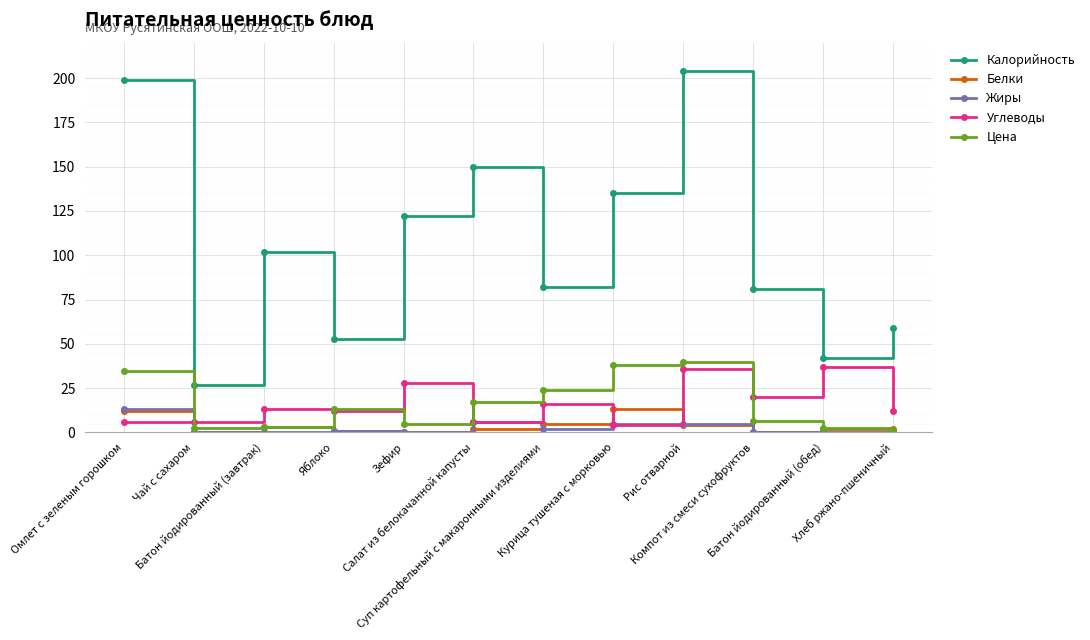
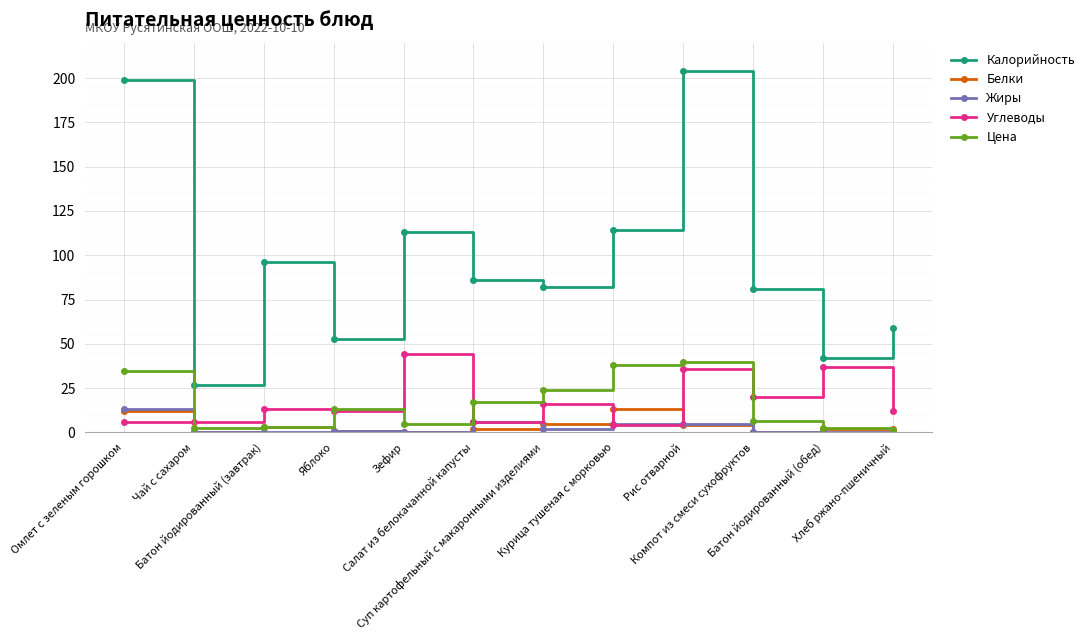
Калорийность, Батон йодированный (завтрак): 102 -> 96
Калорийность, Зефир: 122 -> 113
Углеводы, Зефир: 28 -> 44
Калорийность, Салат из белокачанной капусты: 150 -> 86
Калорийность, Курица тушеная с морковью: 135 -> 114
